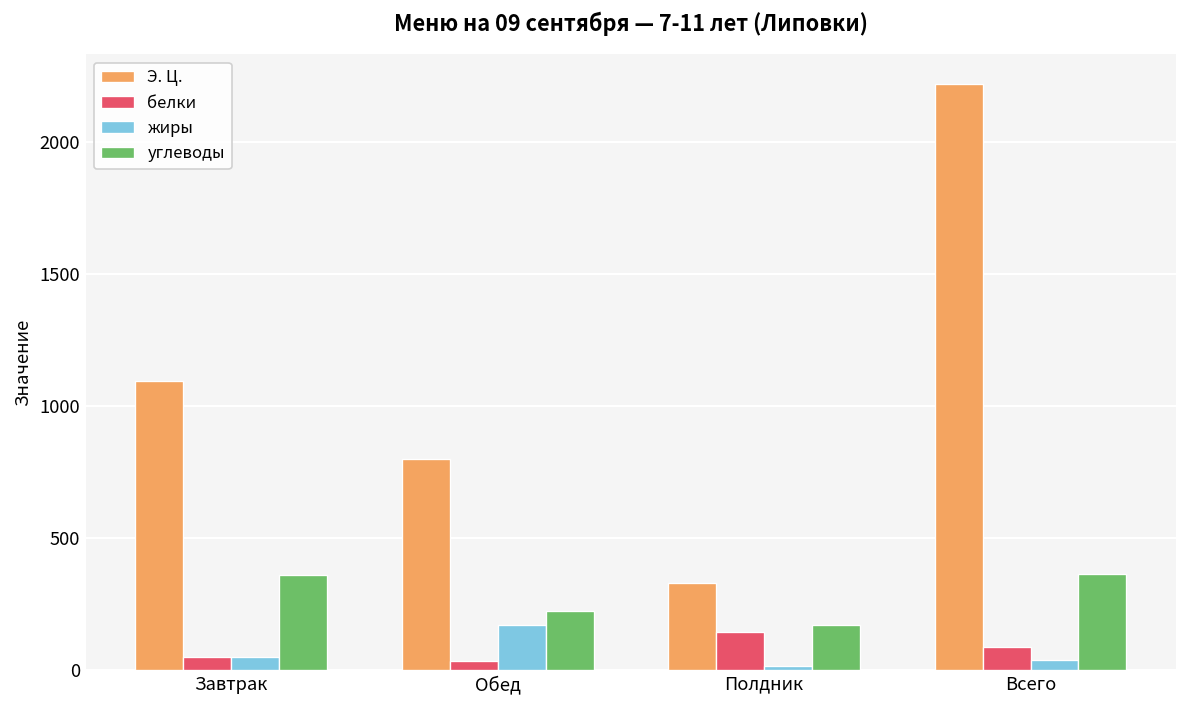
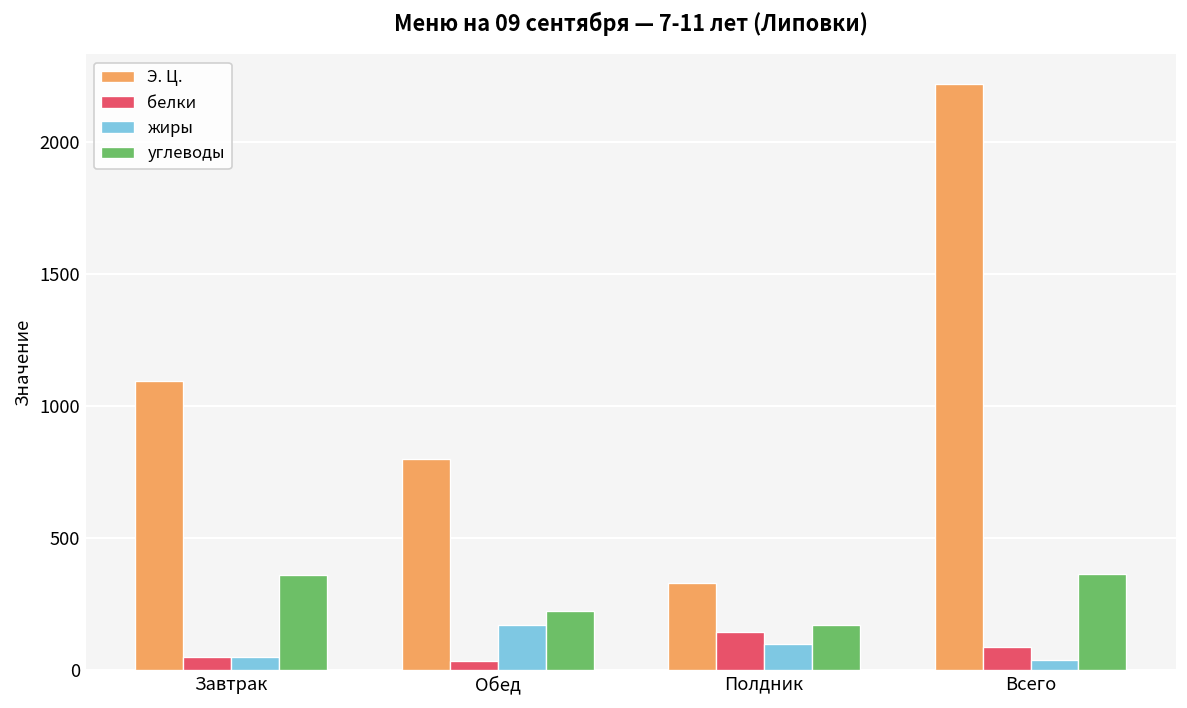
жиры, Полдник: 10 -> 100
